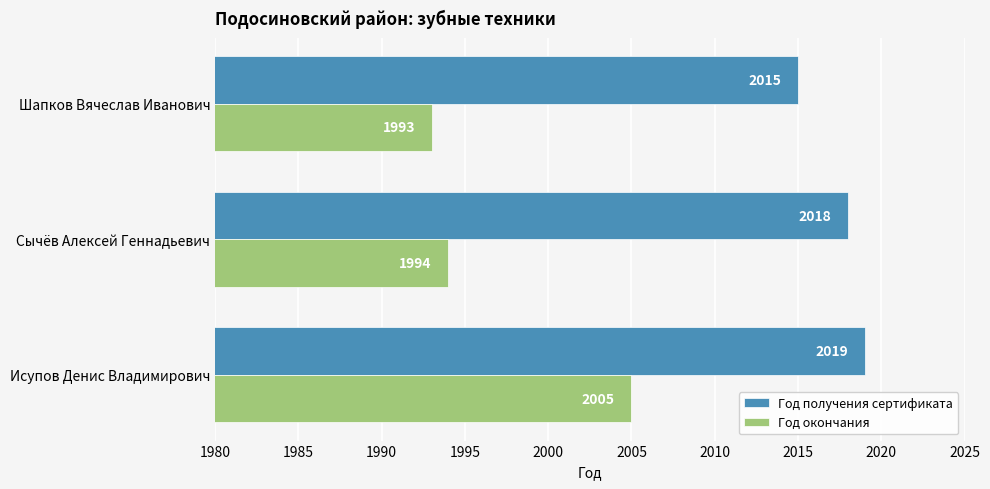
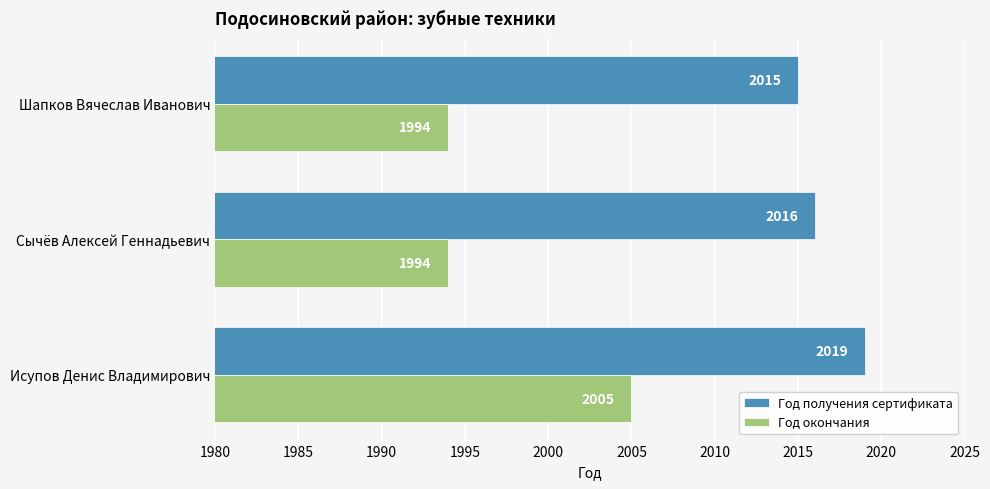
Год окончания, Шапков Вячеслав Иванович: 1993 -> 1994
Год получения сертификата, Сычёв Алексей Геннадьевич: 2018 -> 2016
